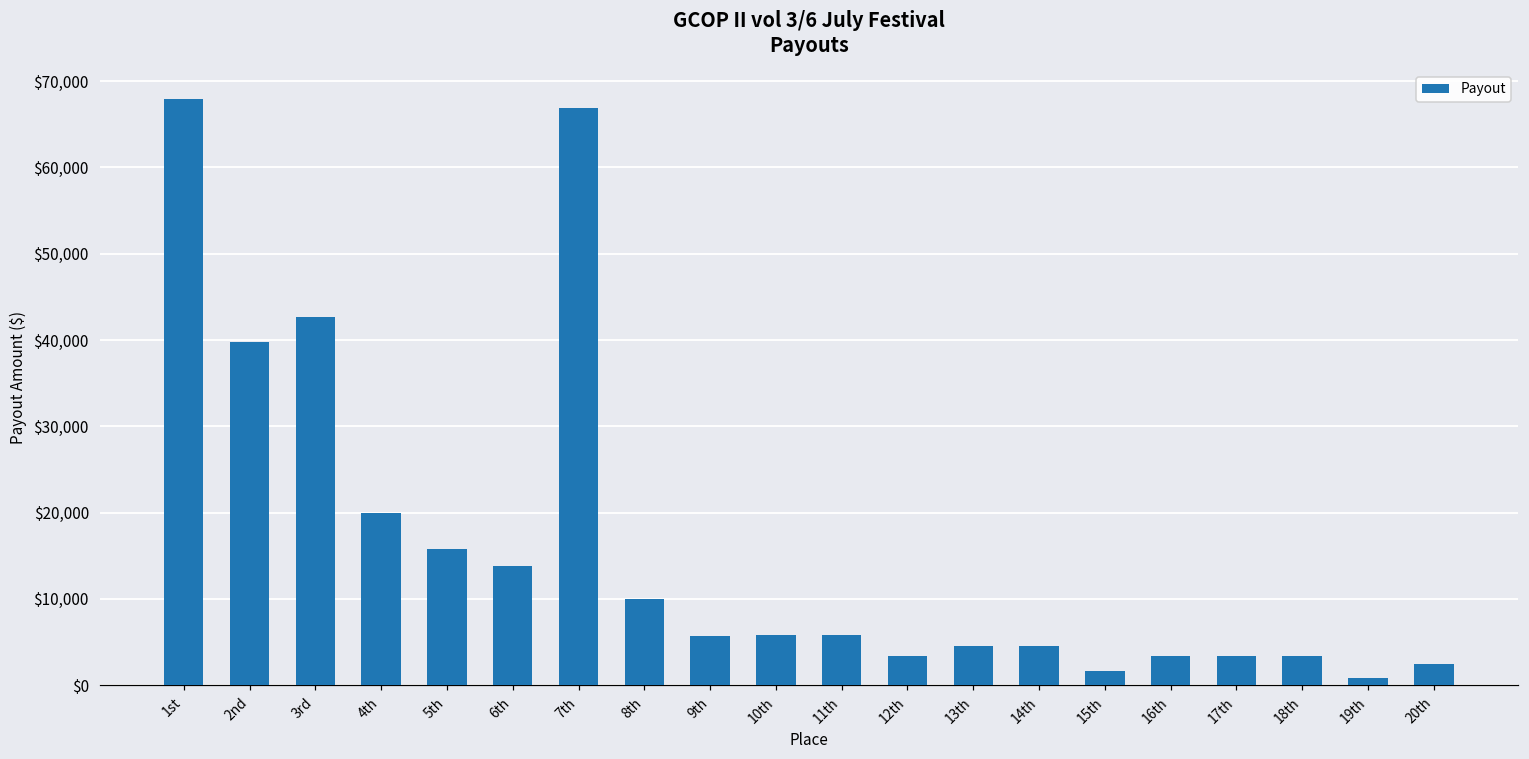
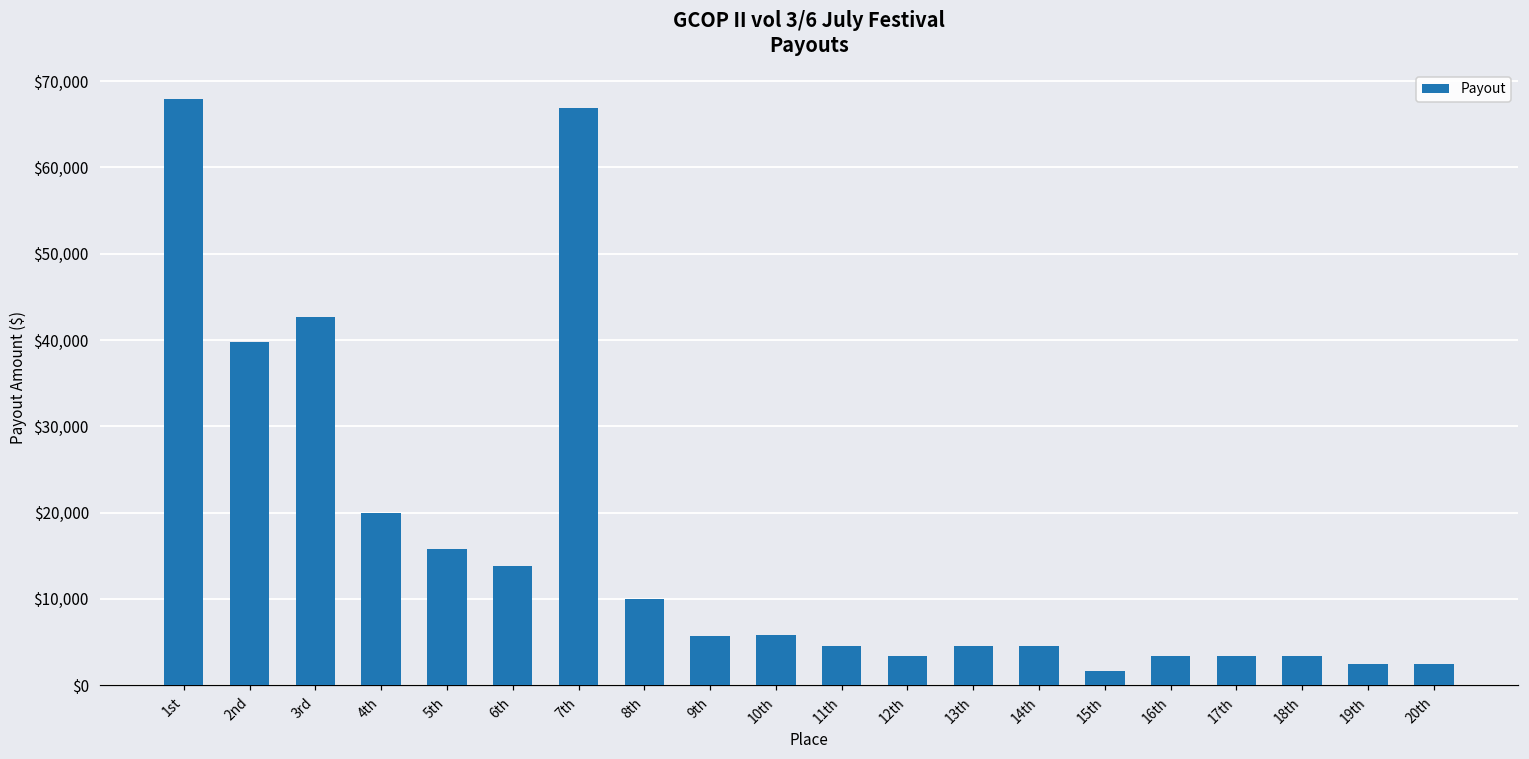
11th: $6,000 -> $5,000
19th: $1,000 -> $2,000
